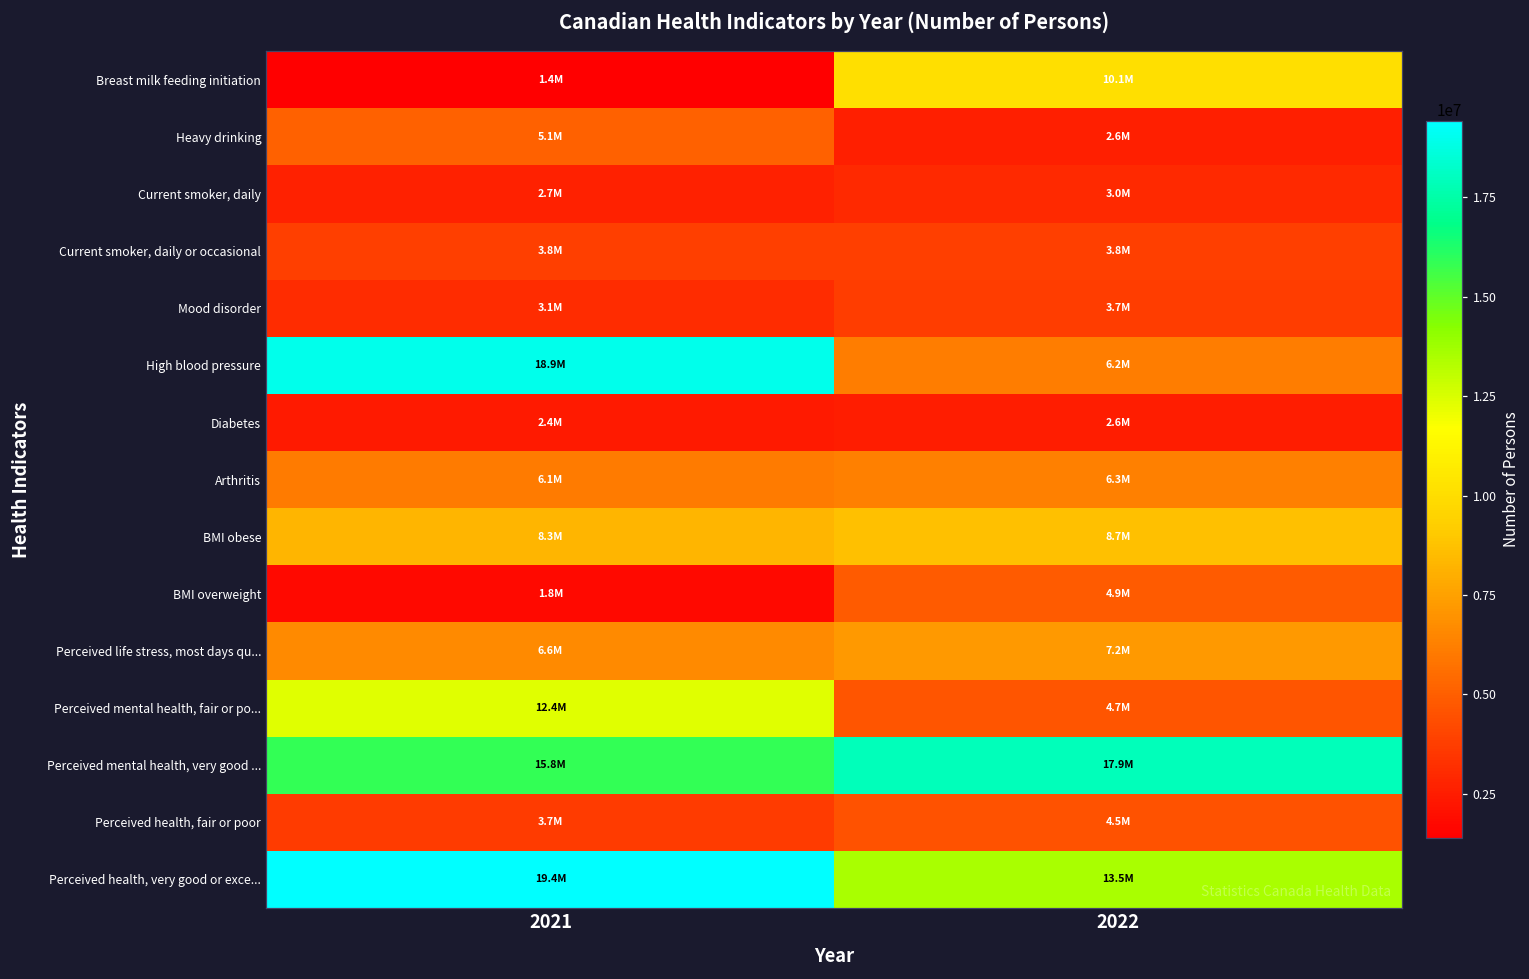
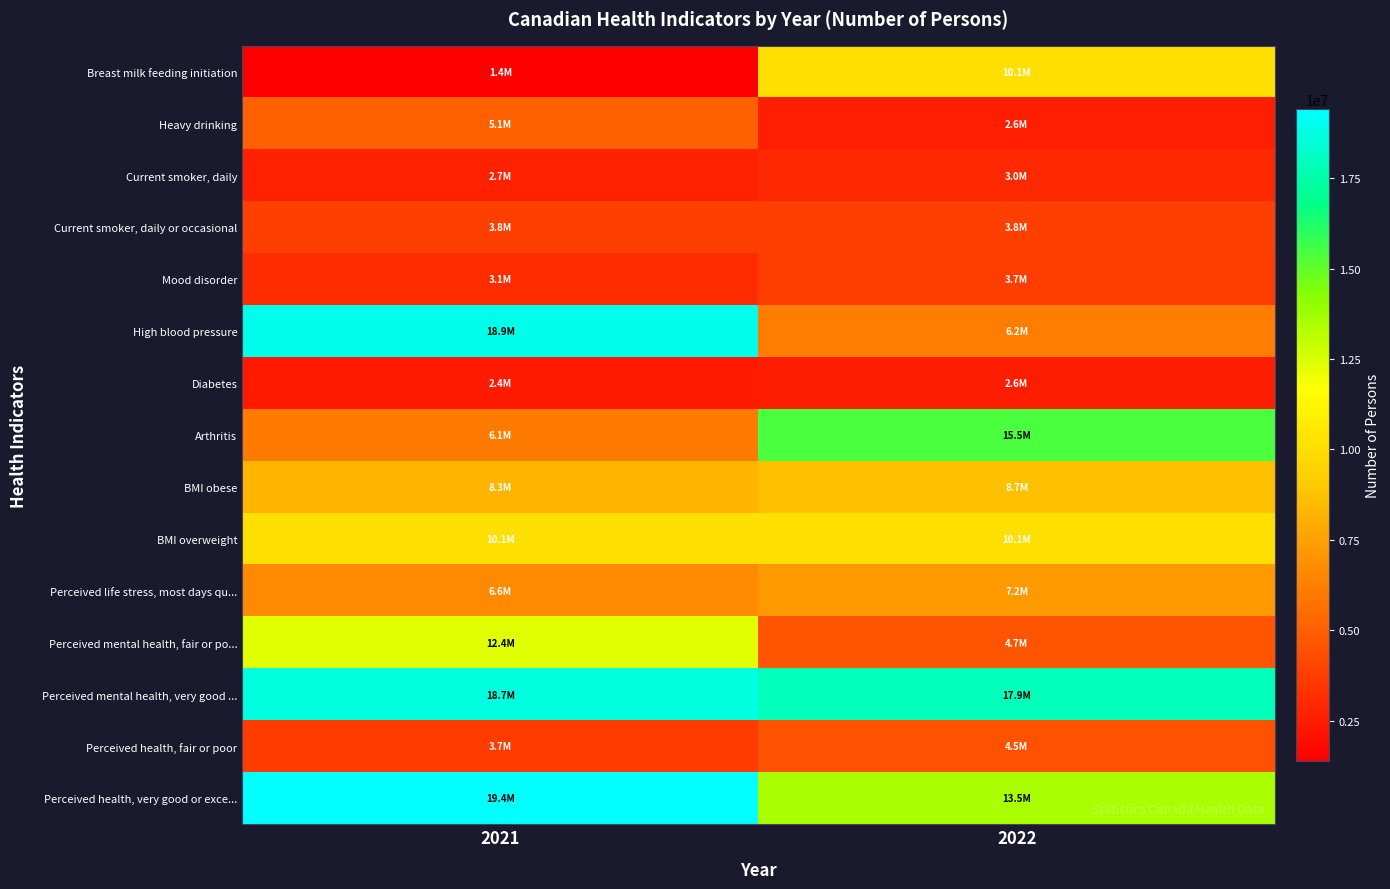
Arthritis, 2022: 6.3M -> 15.5M
BMI overweight, 2021: 1.8M -> 10.1M
BMI overweight, 2022: 4.9M -> 10.1M
Perceived mental health, very good ..., 2021: 15.8M -> 18.7M
